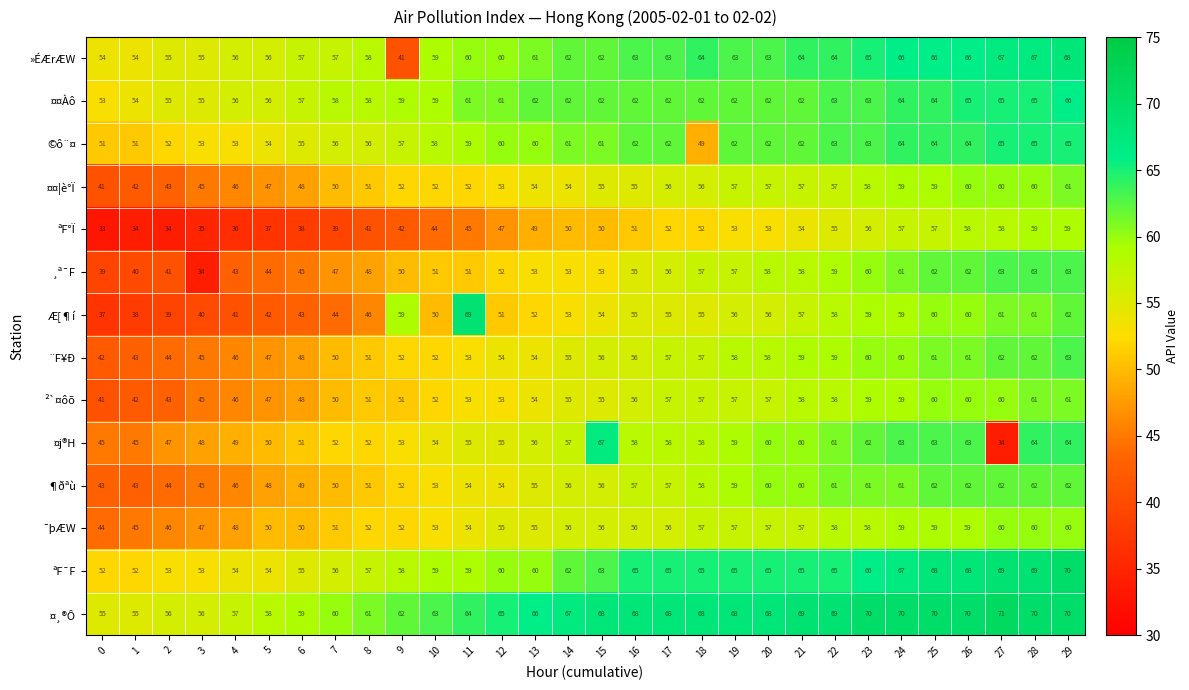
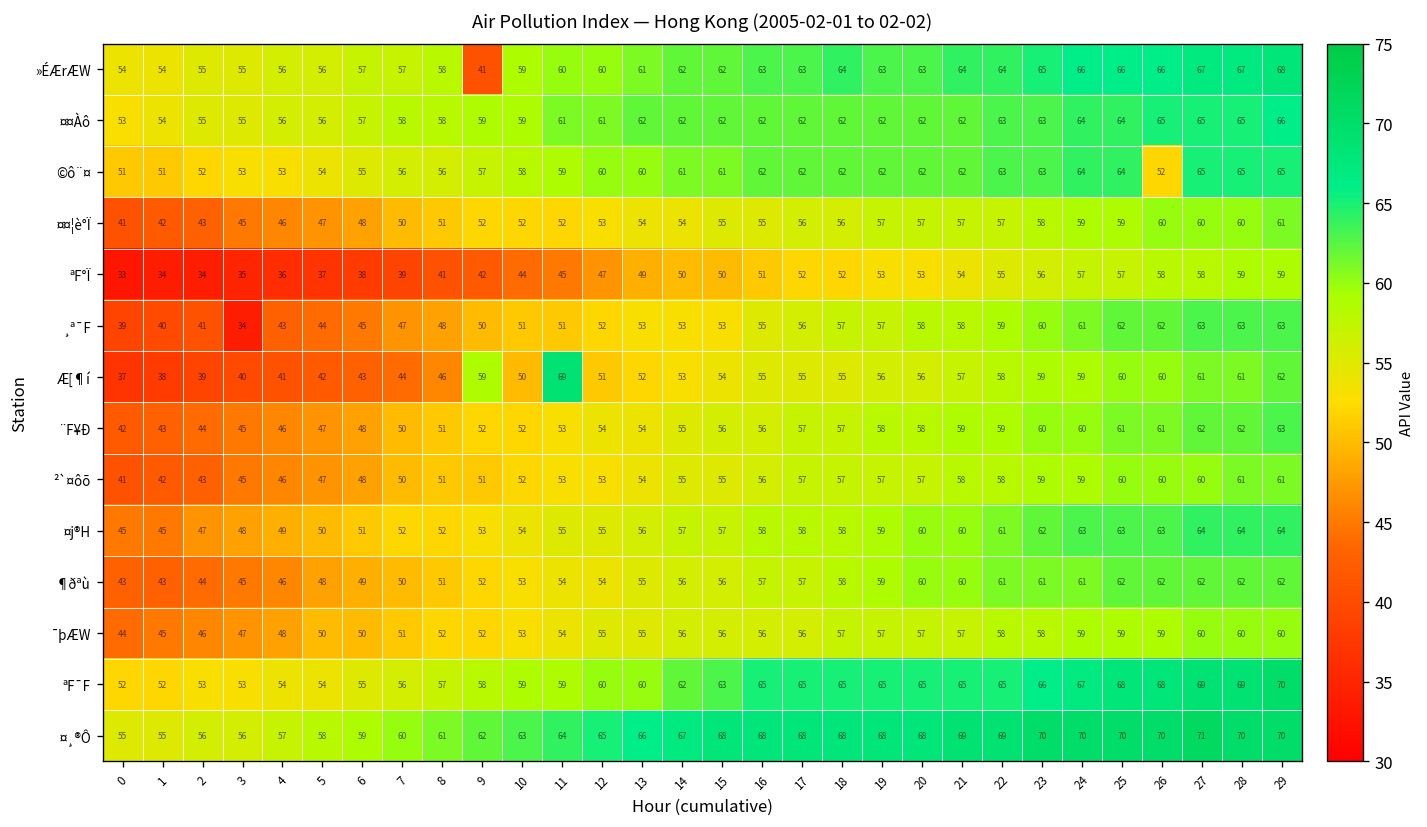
©ô¨¤, 18: 49 -> 62
©ô¨¤, 26: 64 -> 52
¤j®H, 15: 67 -> 57
¤j®H, 27: 34 -> 64
